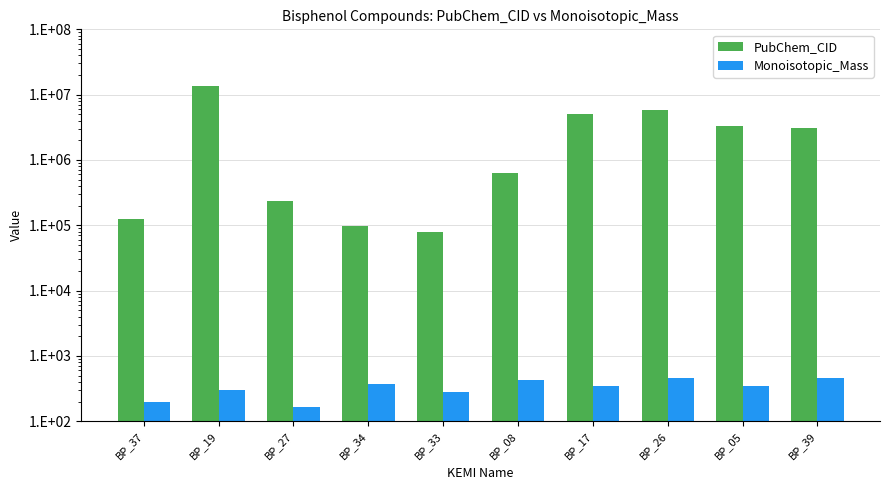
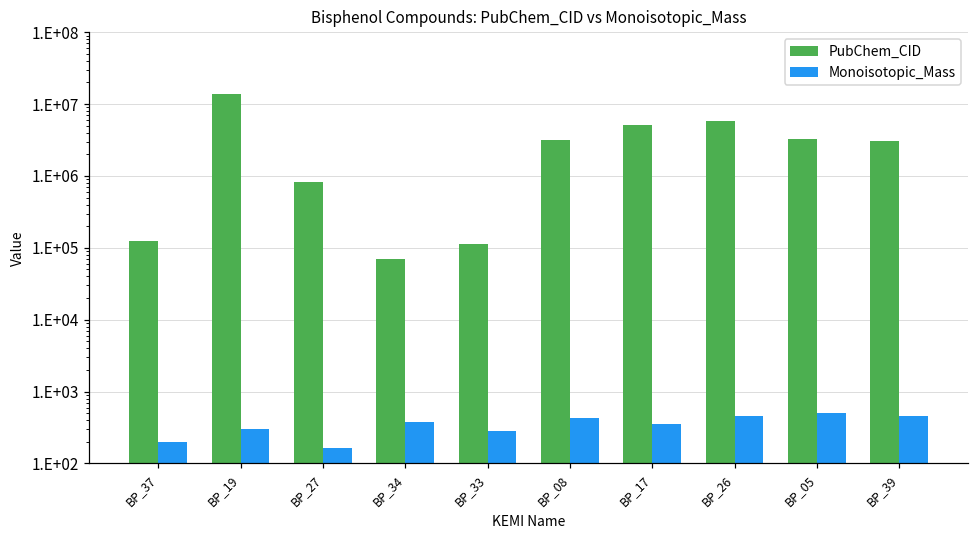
PubChem_CID, BP_27: 230000 -> 800000
PubChem_CID, BP_34: 100000 -> 70000
PubChem_CID, BP_33: 80000 -> 110000
PubChem_CID, BP_08: 600000 -> 3000000
Monoisotopic_Mass, BP_05: 300 -> 500
